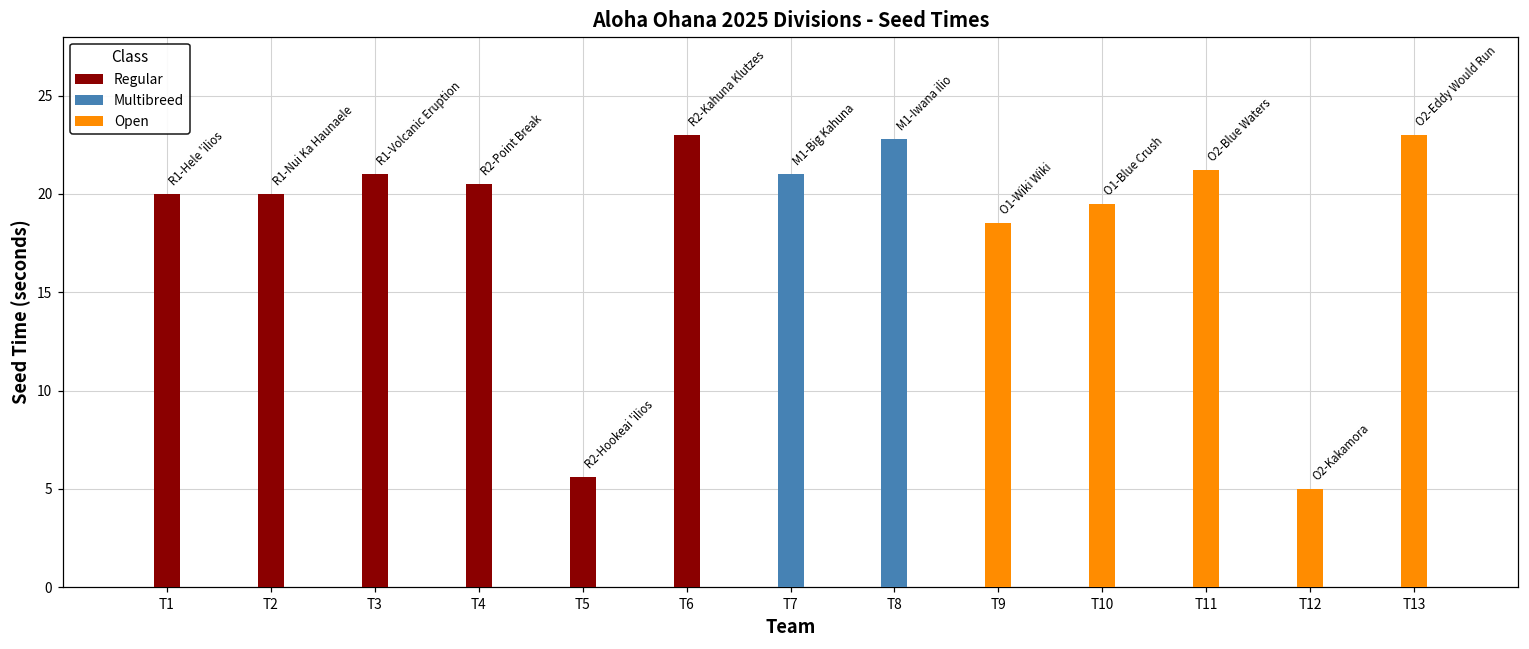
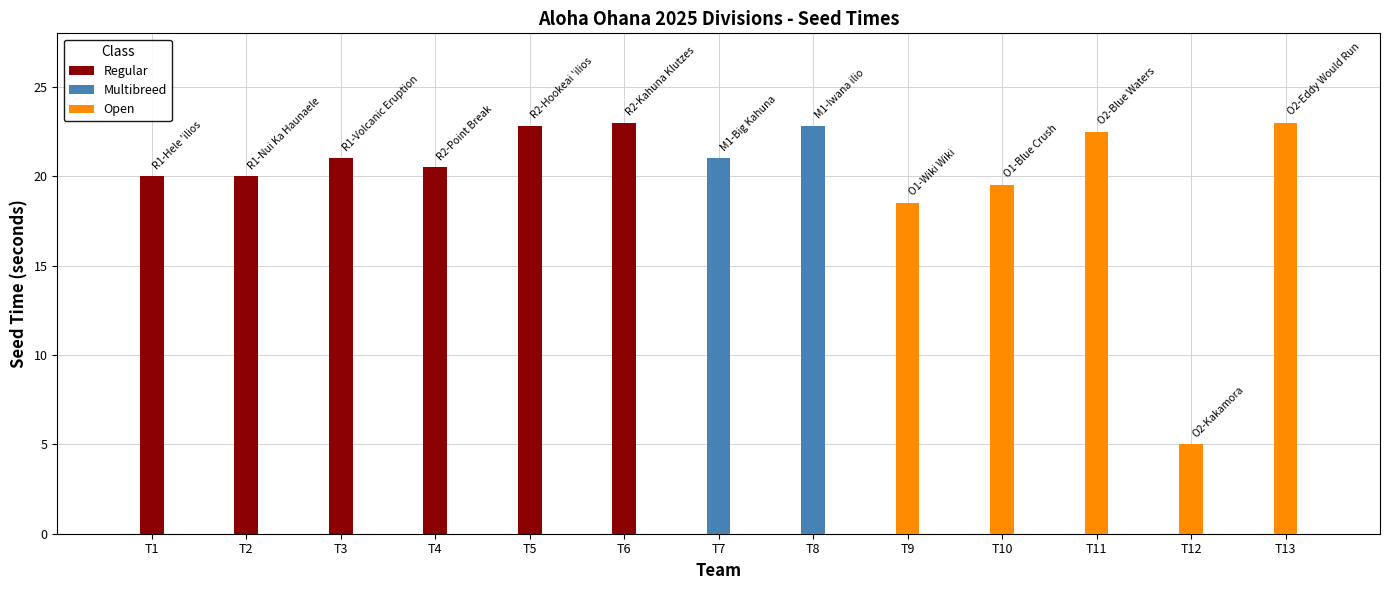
T5: 5.6 -> 22.8
T11: 21.2 -> 22.5
